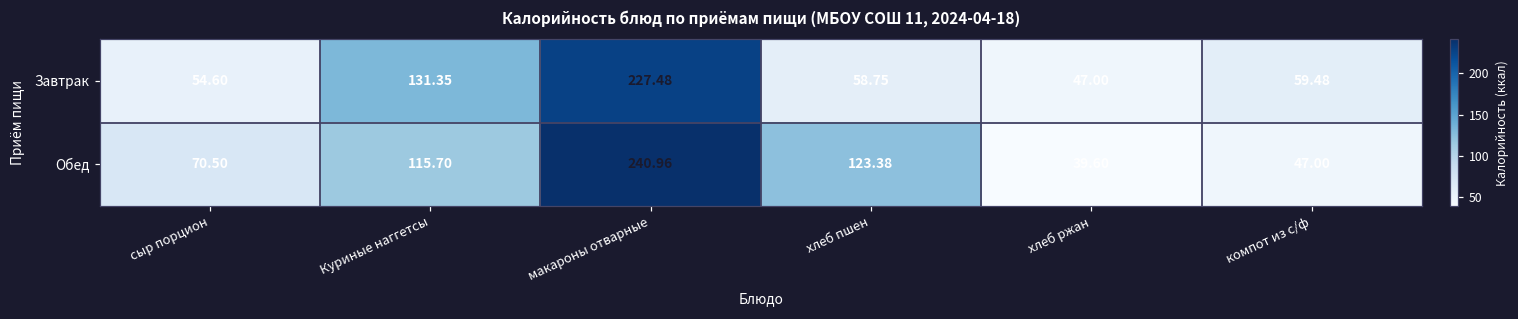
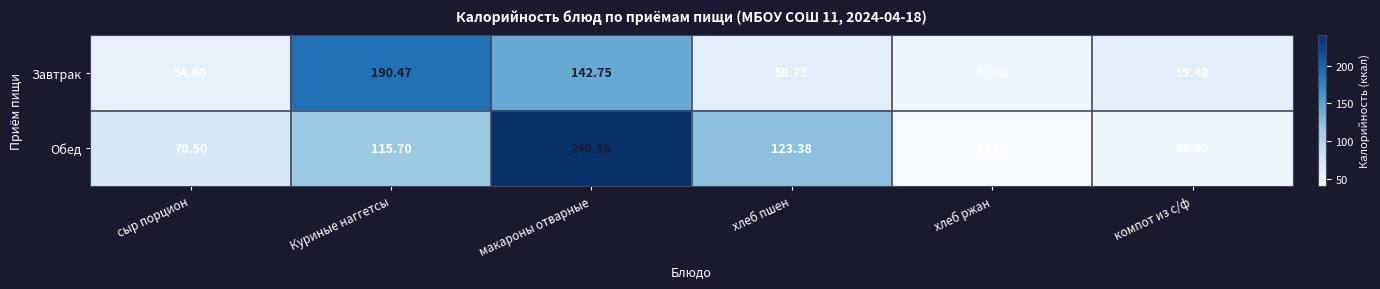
Завтрак, Куриные наггетсы: 131.35 -> 190.47
Завтрак, макароны отварные: 227.48 -> 142.75
